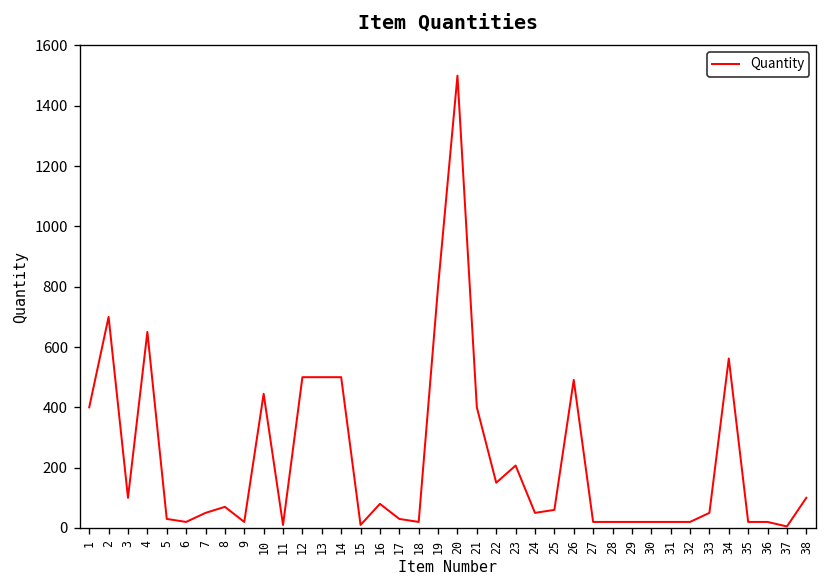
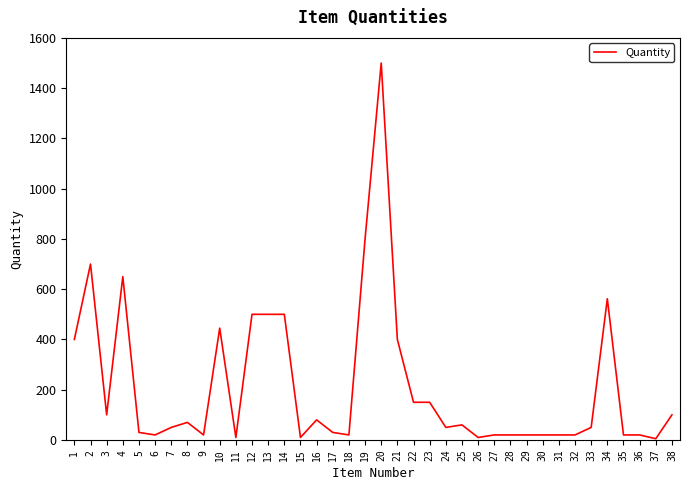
23: 210 -> 150
26: 490 -> 10
